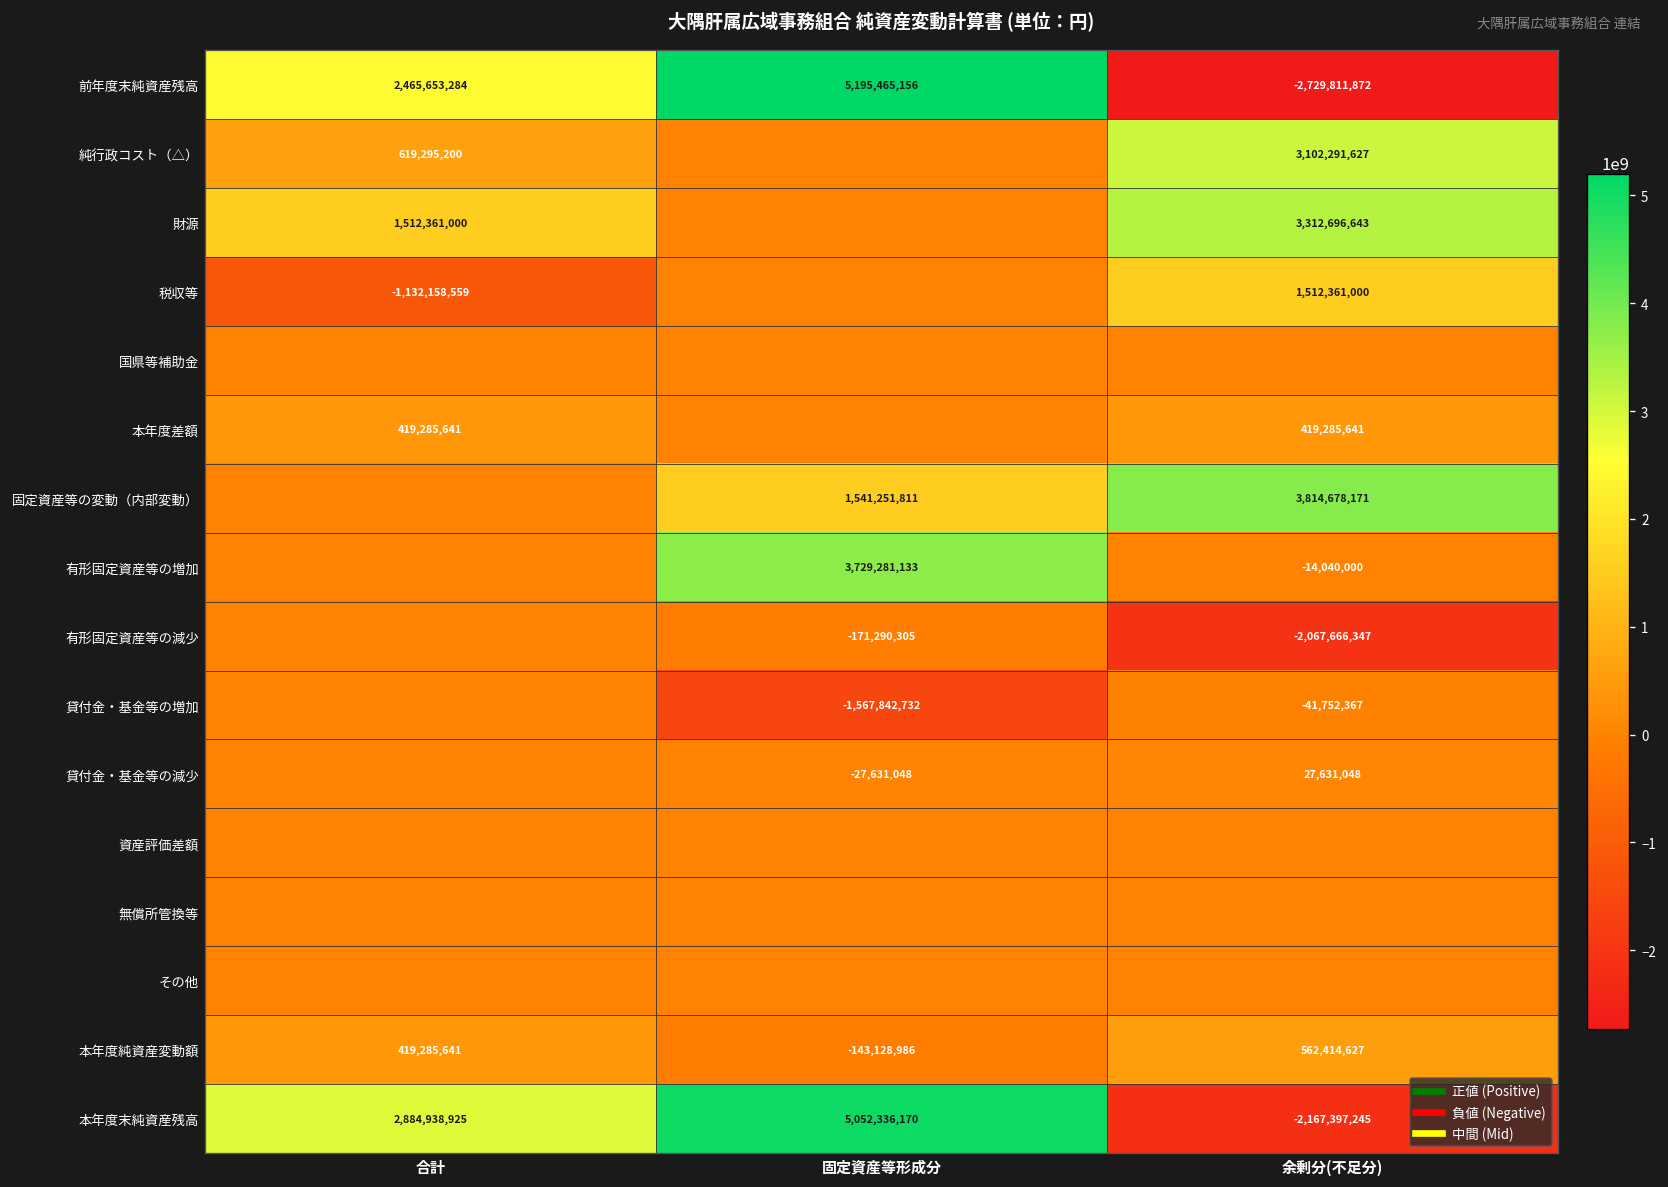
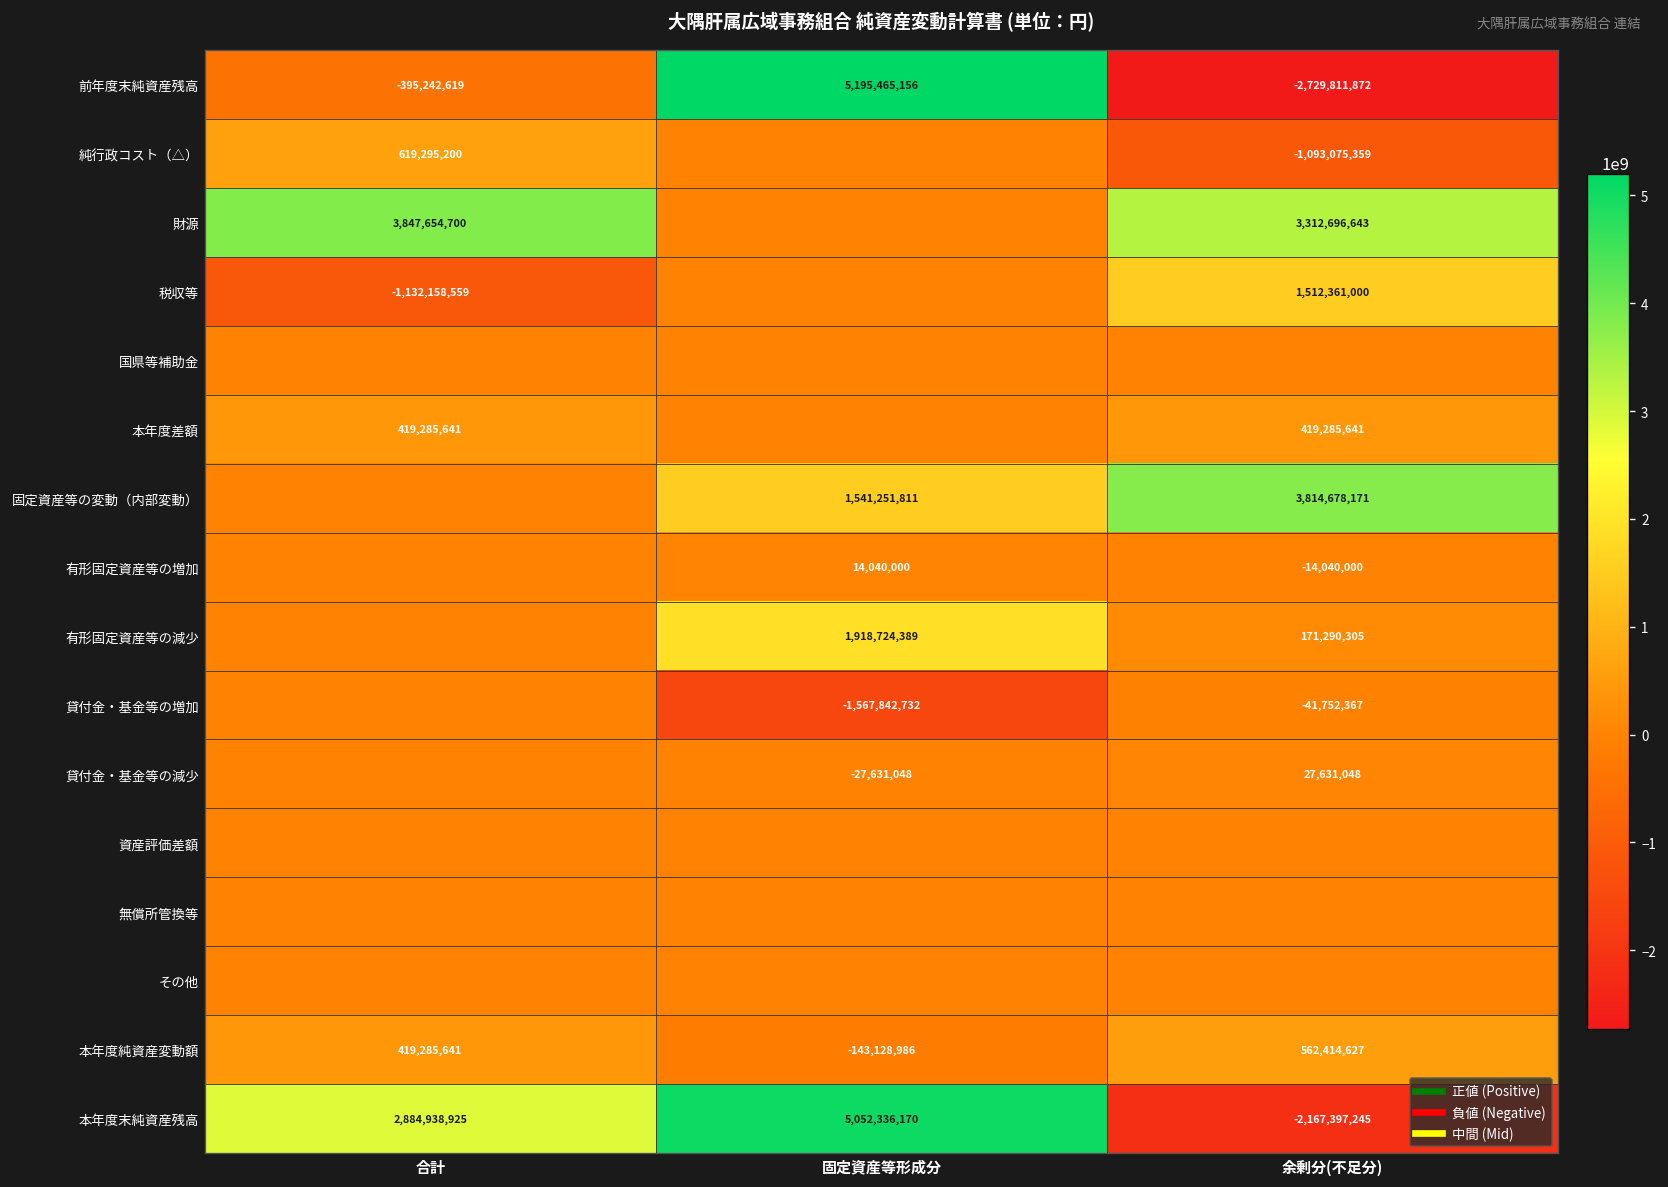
前年度末純資産残高, 合計: 2,465,653,284 -> -395,242,619
純行政コスト（△）, 余剰分(不足分): 3,102,291,627 -> -1,093,075,359
財源, 合計: 1,512,361,000 -> 3,847,654,700
有形固定資産等の増加, 固定資産等形成分: 3,729,281,133 -> 14,040,000
有形固定資産等の減少, 固定資産等形成分: -171,290,305 -> 1,918,724,389
有形固定資産等の減少, 余剰分(不足分): -2,067,666,347 -> 171,290,305
